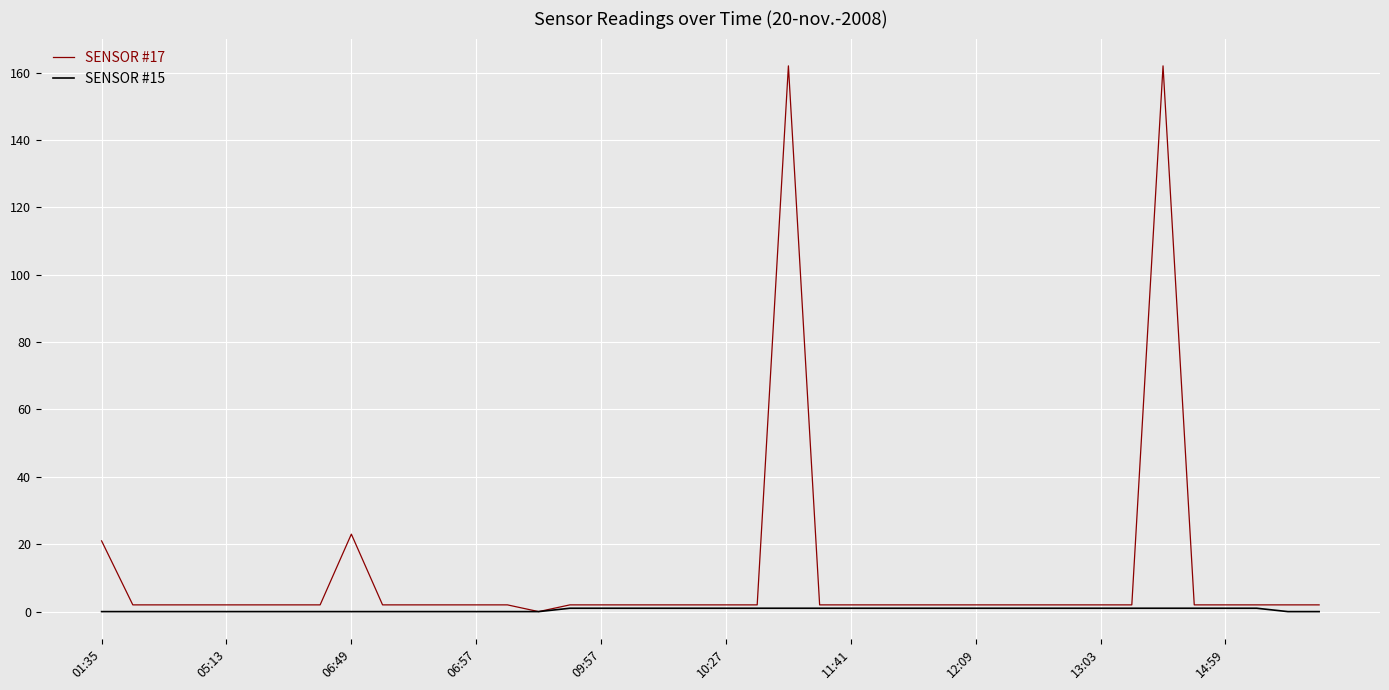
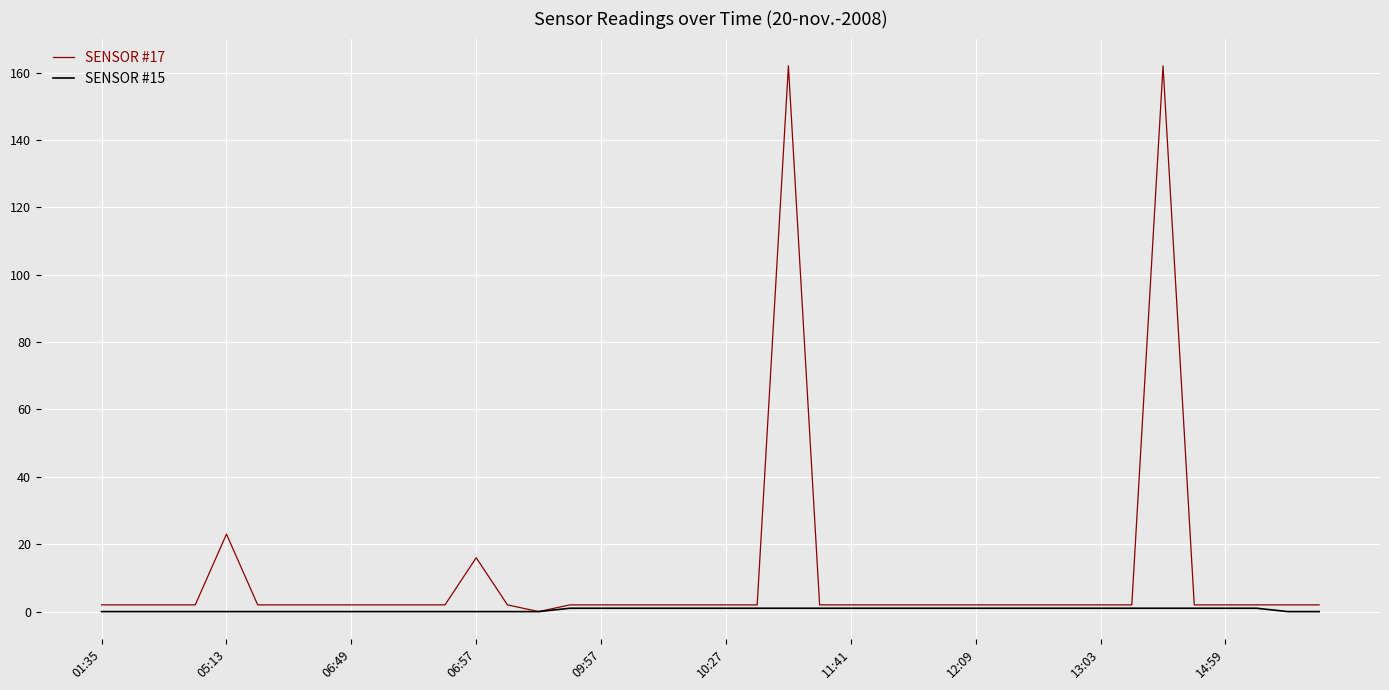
SENSOR #17, 01:35: 21 -> 2
SENSOR #17, 05:13: 2 -> 23
SENSOR #17, 06:49: 23 -> 2
SENSOR #17, 06:57: 2 -> 16
